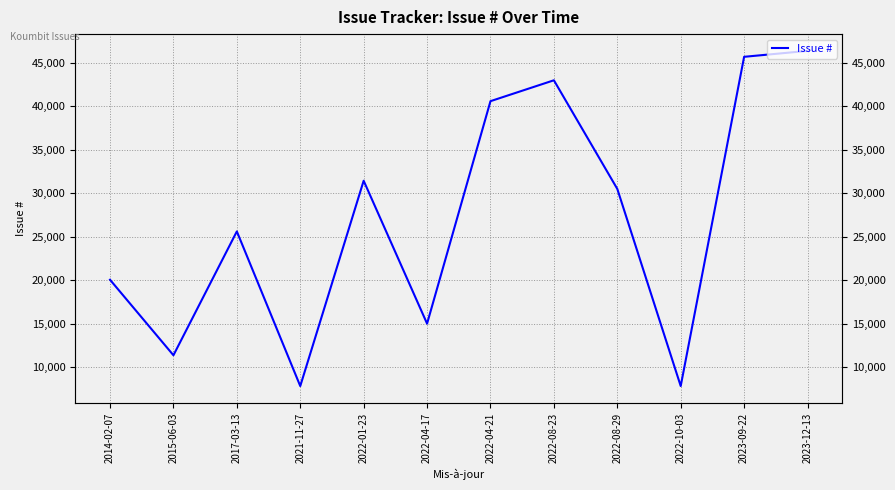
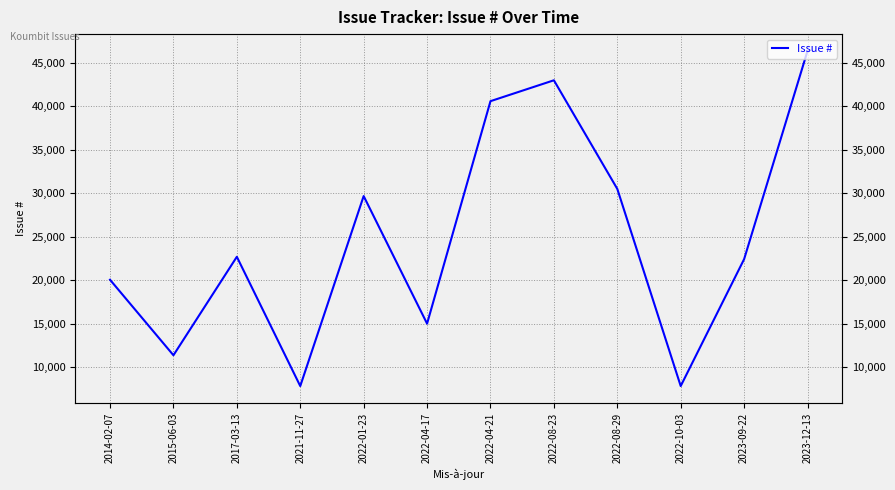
2017-03-13: 26,000 -> 23,000
2022-01-23: 31,000 -> 30,000
2023-09-22: 46,000 -> 22,000
